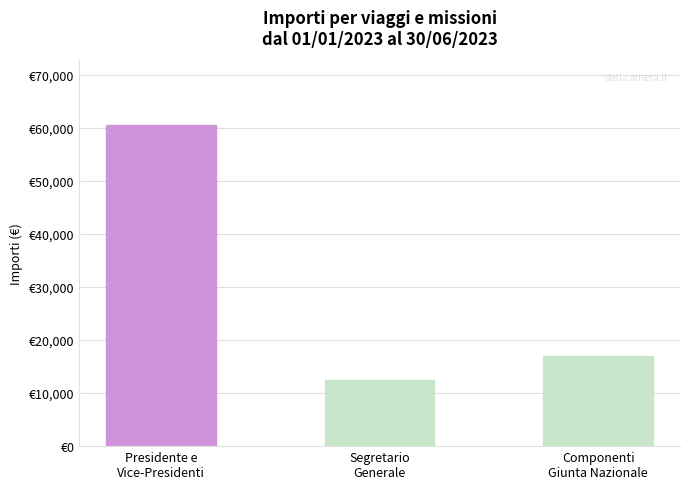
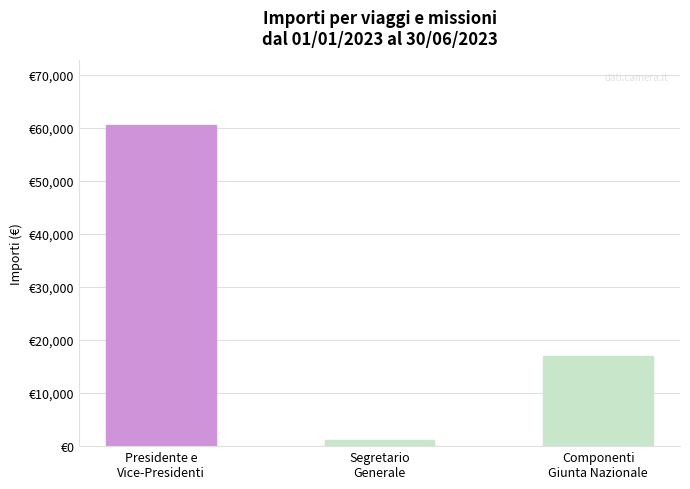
Segretario Generale: €12,000 -> €1,000
